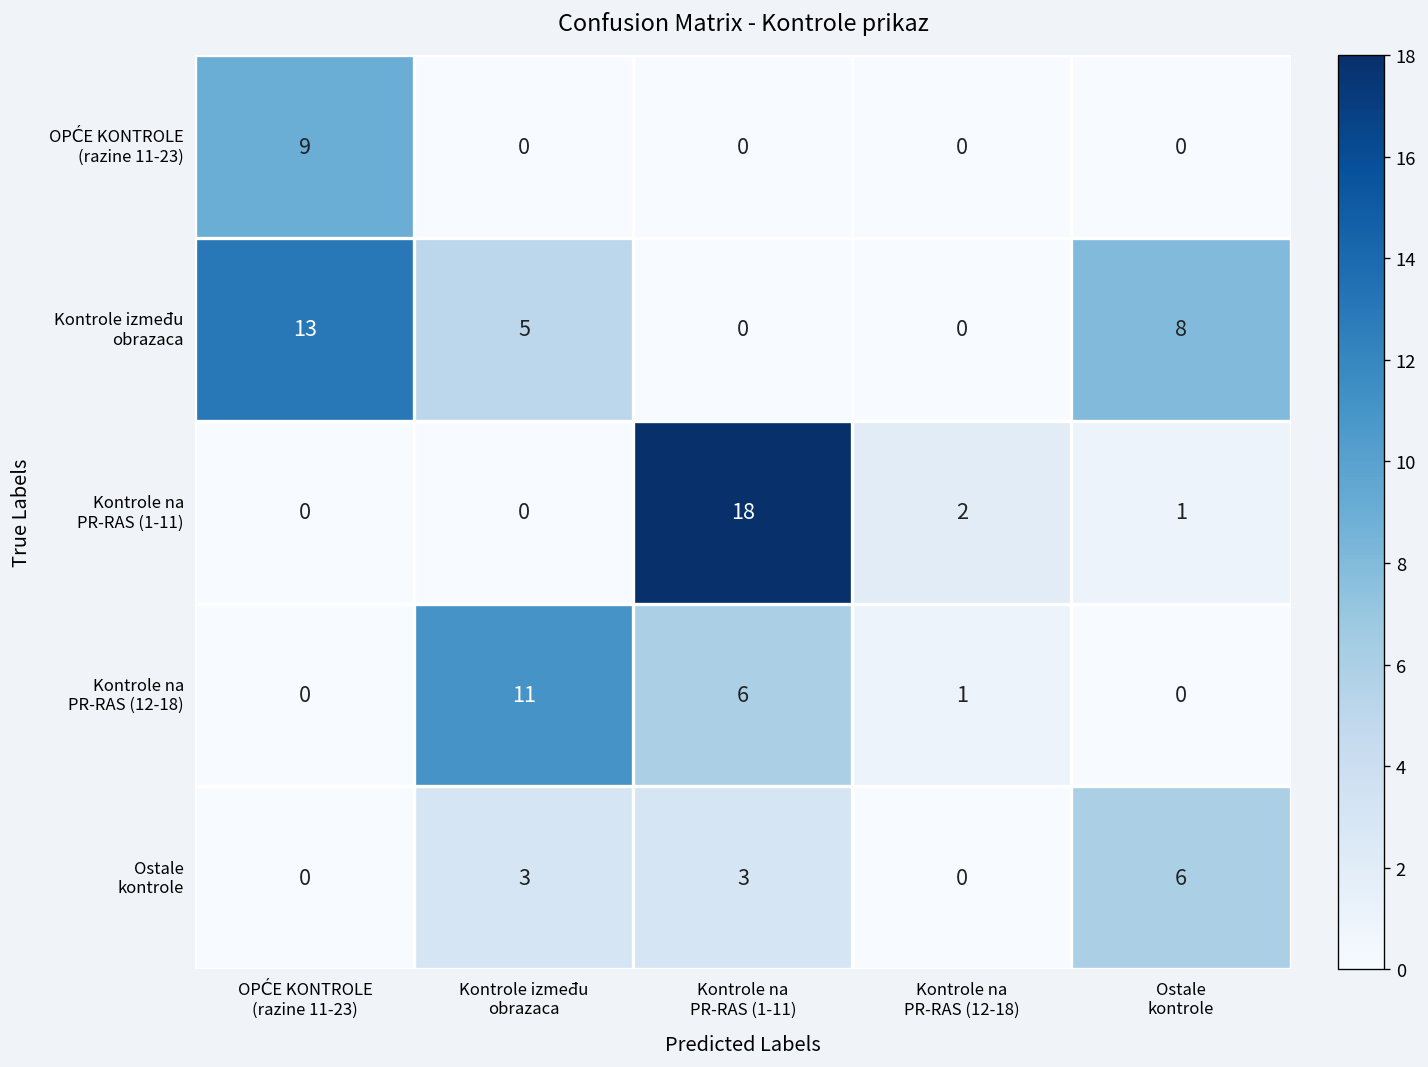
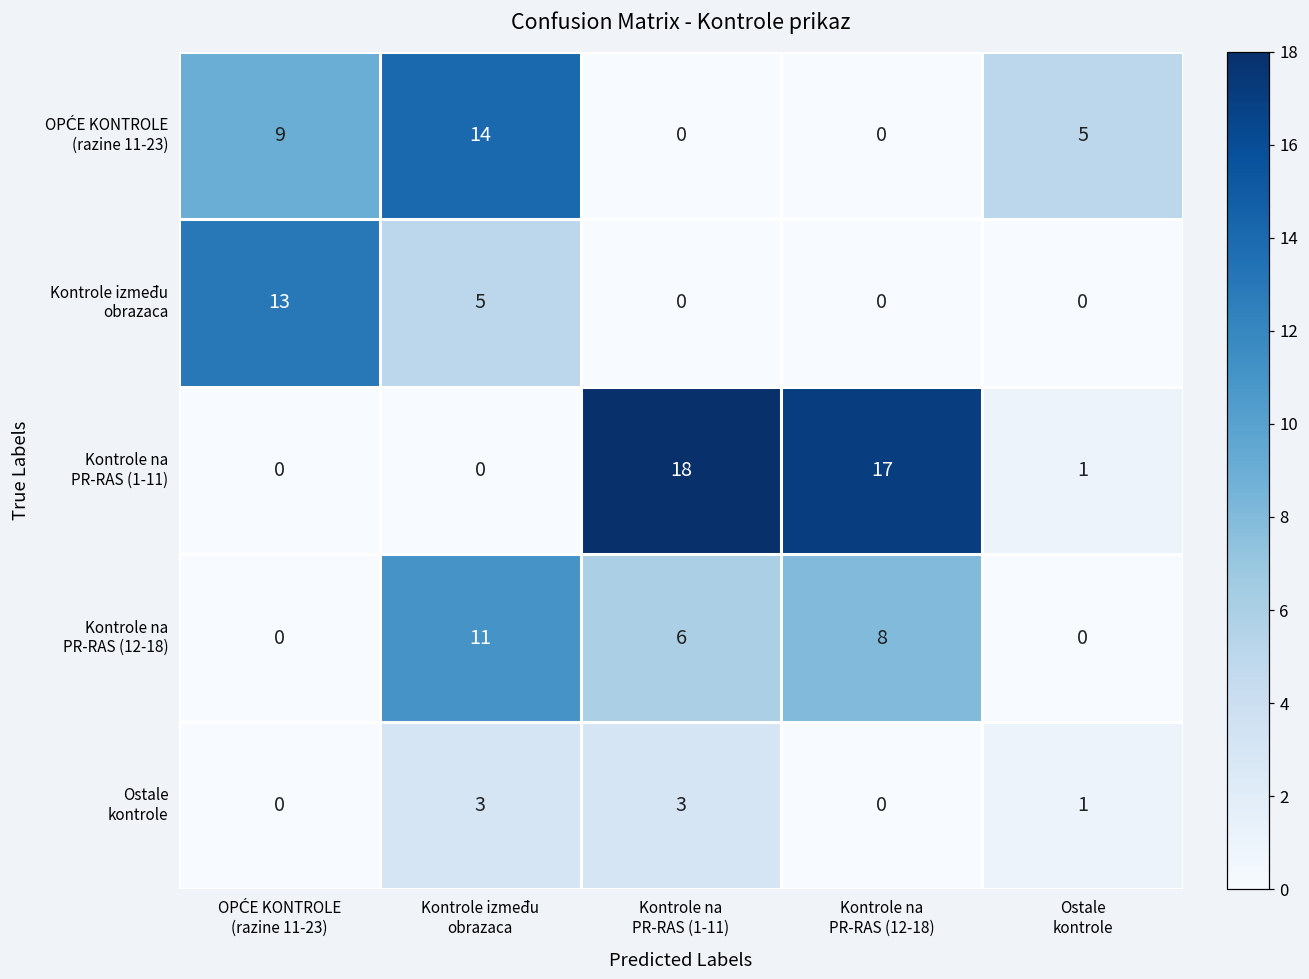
OPĆE KONTROLE (razine 11-23), Kontrole između obrazaca: 0 -> 14
OPĆE KONTROLE (razine 11-23), Ostale kontrole: 0 -> 5
Kontrole između obrazaca, Ostale kontrole: 8 -> 0
Kontrole na PR-RAS (1-11), Kontrole na PR-RAS (12-18): 2 -> 17
Kontrole na PR-RAS (12-18), Kontrole na PR-RAS (12-18): 1 -> 8
Ostale kontrole, Ostale kontrole: 6 -> 1
